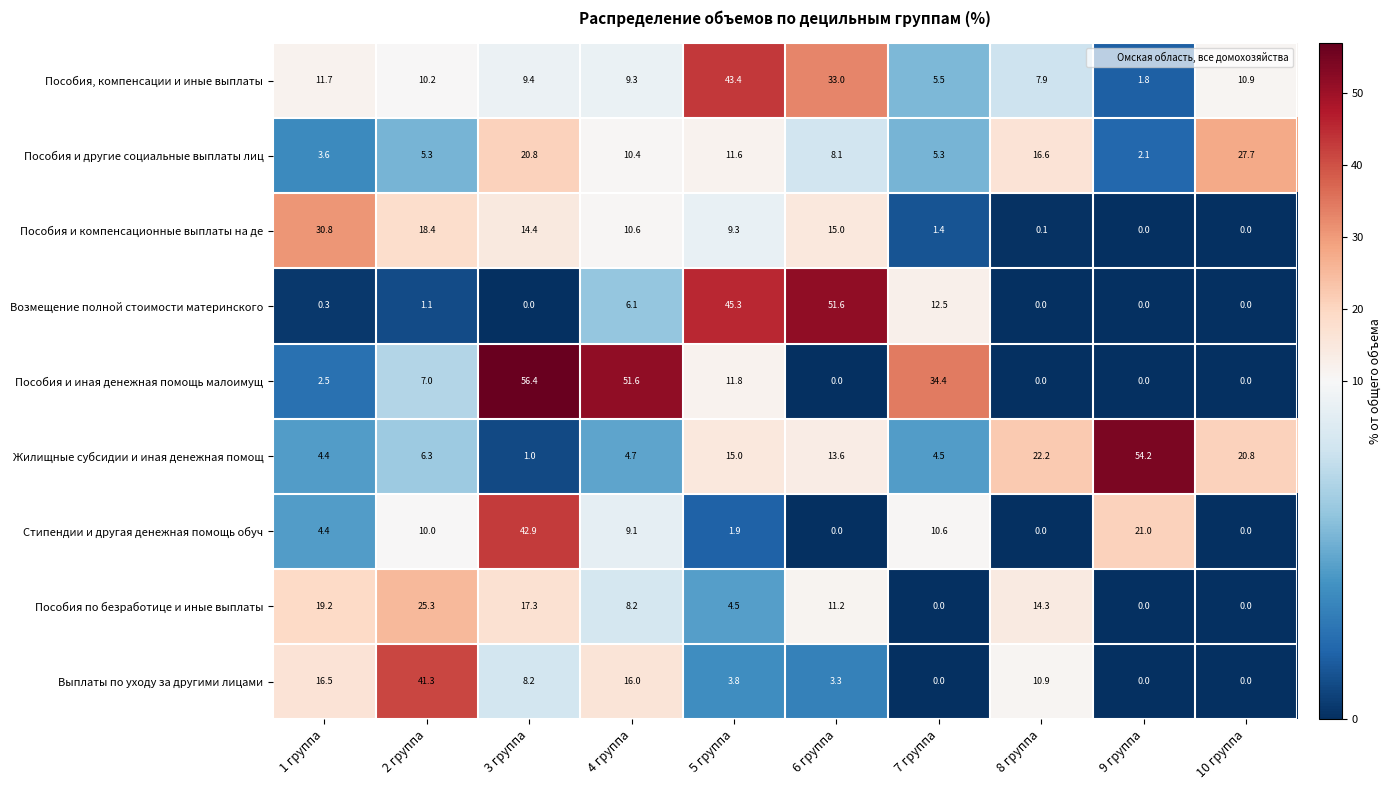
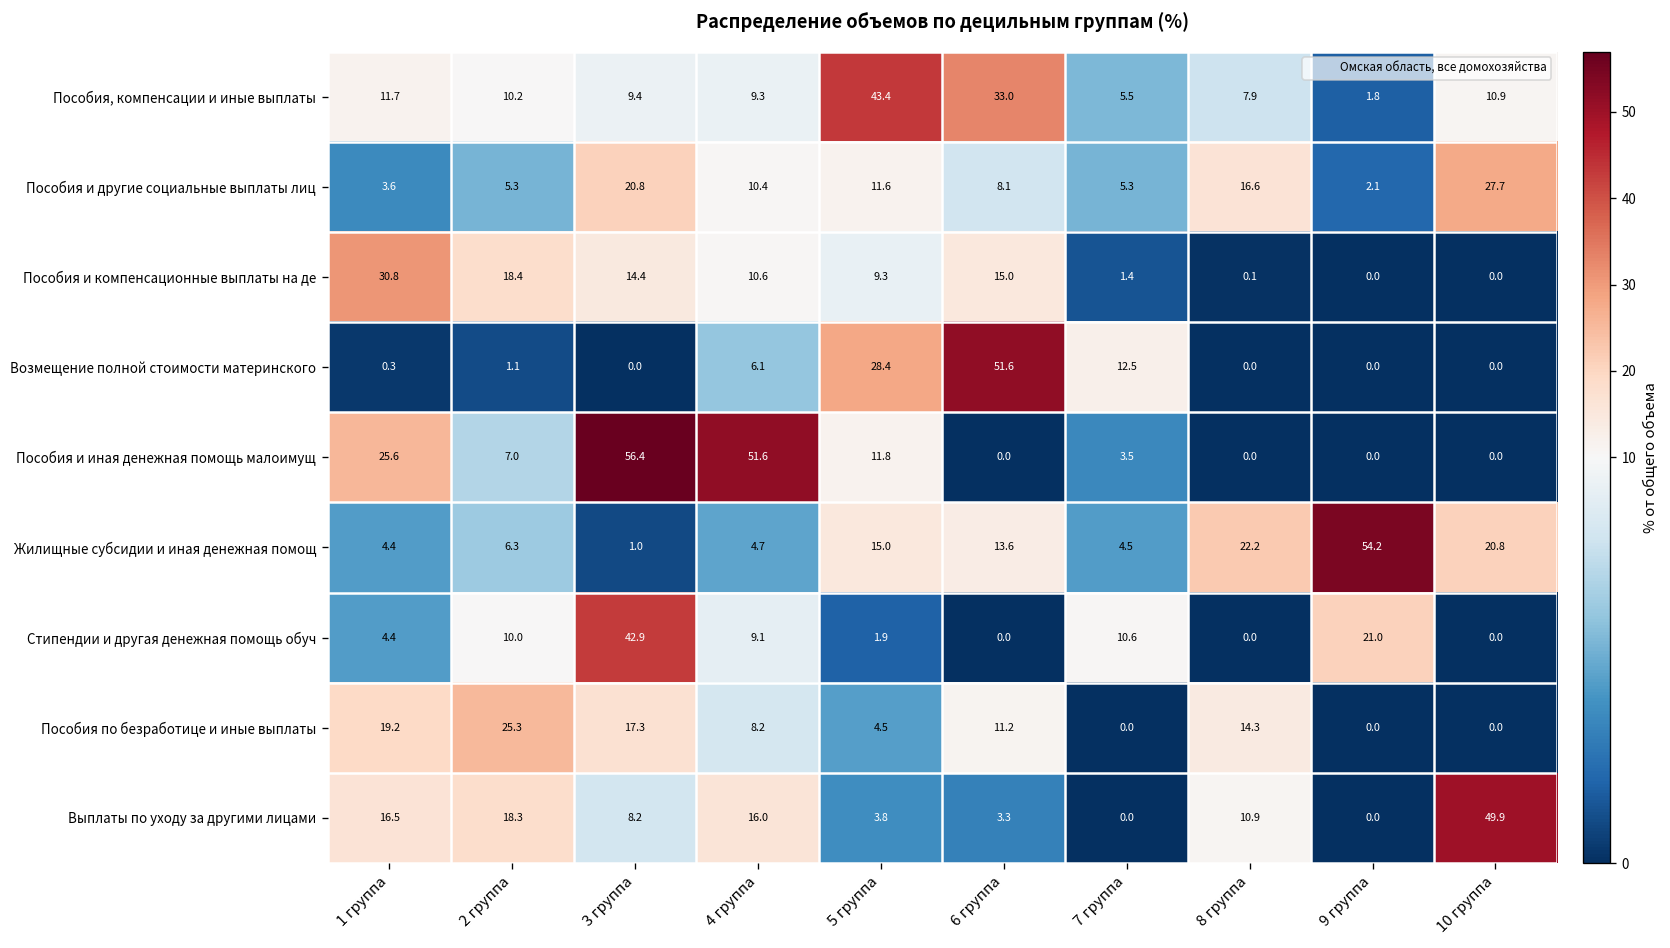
Возмещение полной стоимости материнского, 5 группа: 45.3 -> 28.4
Пособия и иная денежная помощь малоимущ, 1 группа: 2.5 -> 25.6
Пособия и иная денежная помощь малоимущ, 7 группа: 34.4 -> 3.5
Выплаты по уходу за другими лицами, 2 группа: 41.3 -> 18.3
Выплаты по уходу за другими лицами, 10 группа: 0.0 -> 49.9
